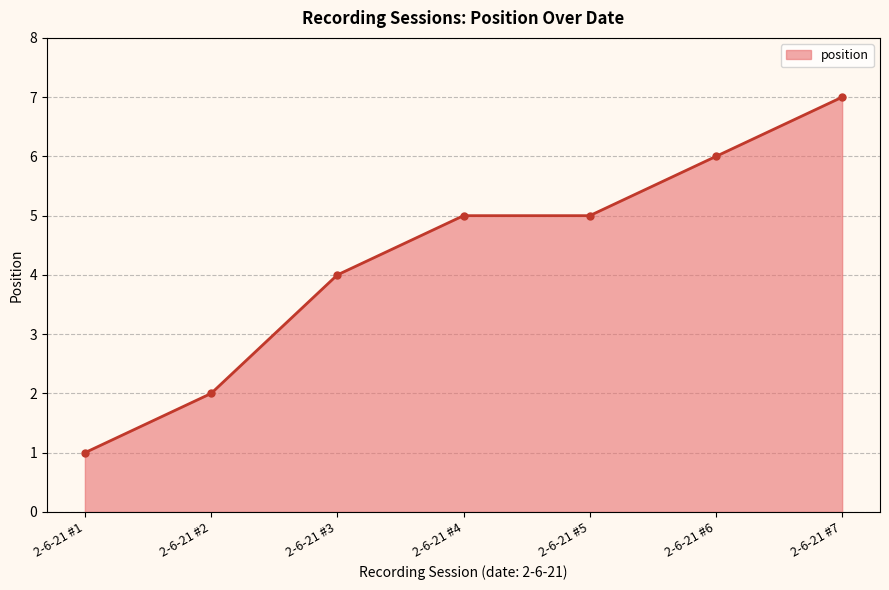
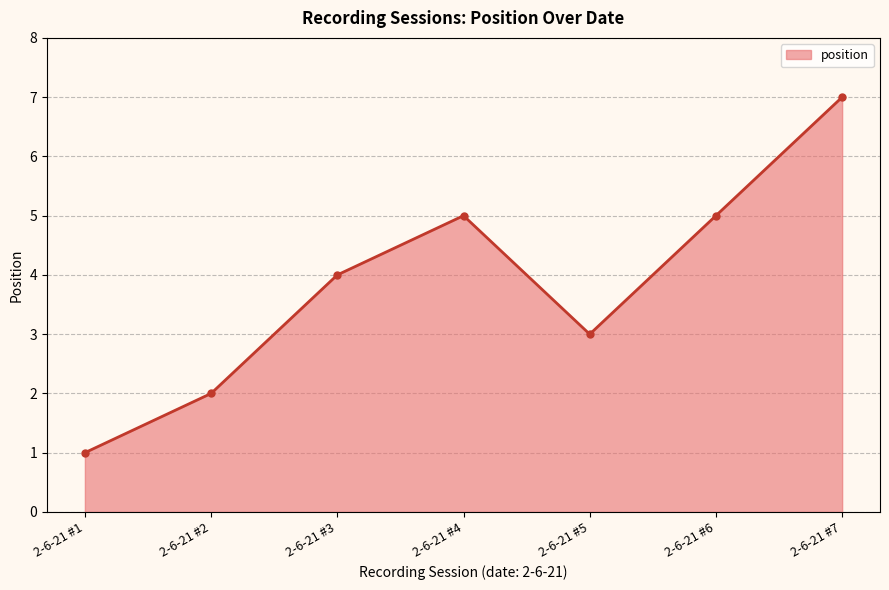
2-6-21 #5: 5 -> 3
2-6-21 #6: 6 -> 5
